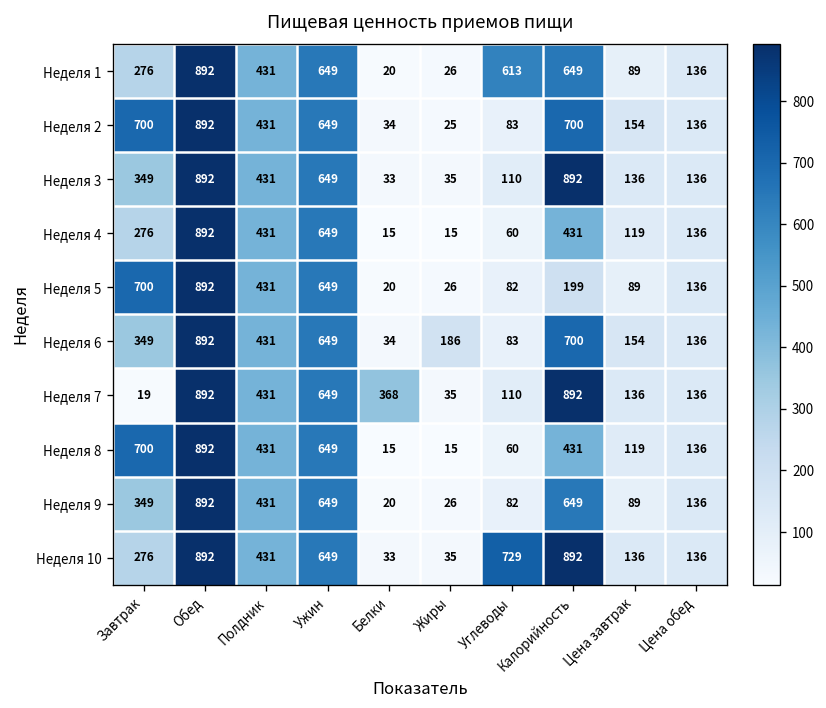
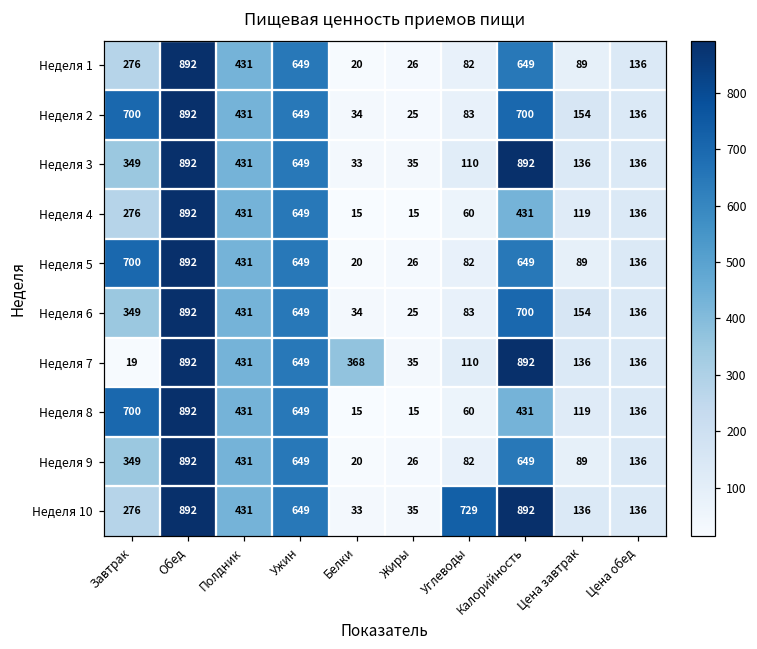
Неделя 1, Углеводы: 613 -> 82
Неделя 5, Калорийность: 199 -> 649
Неделя 6, Жиры: 186 -> 25
